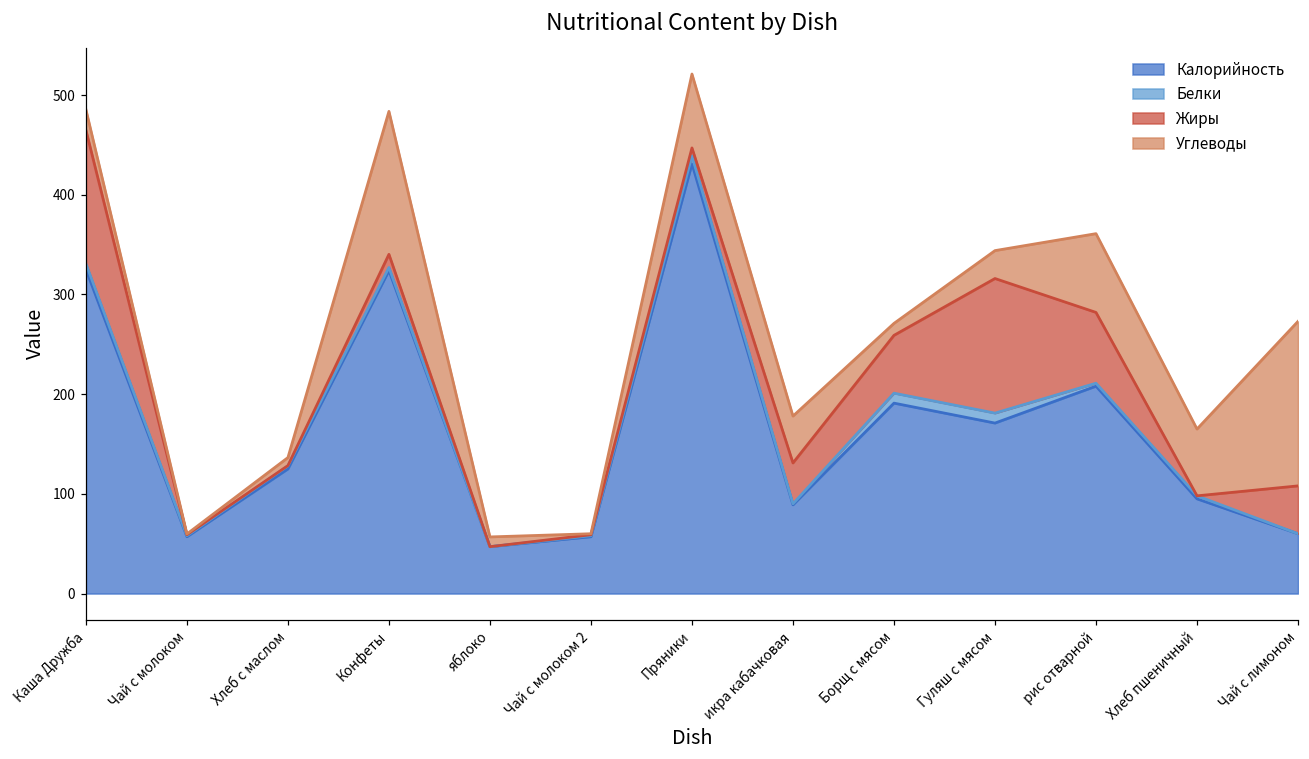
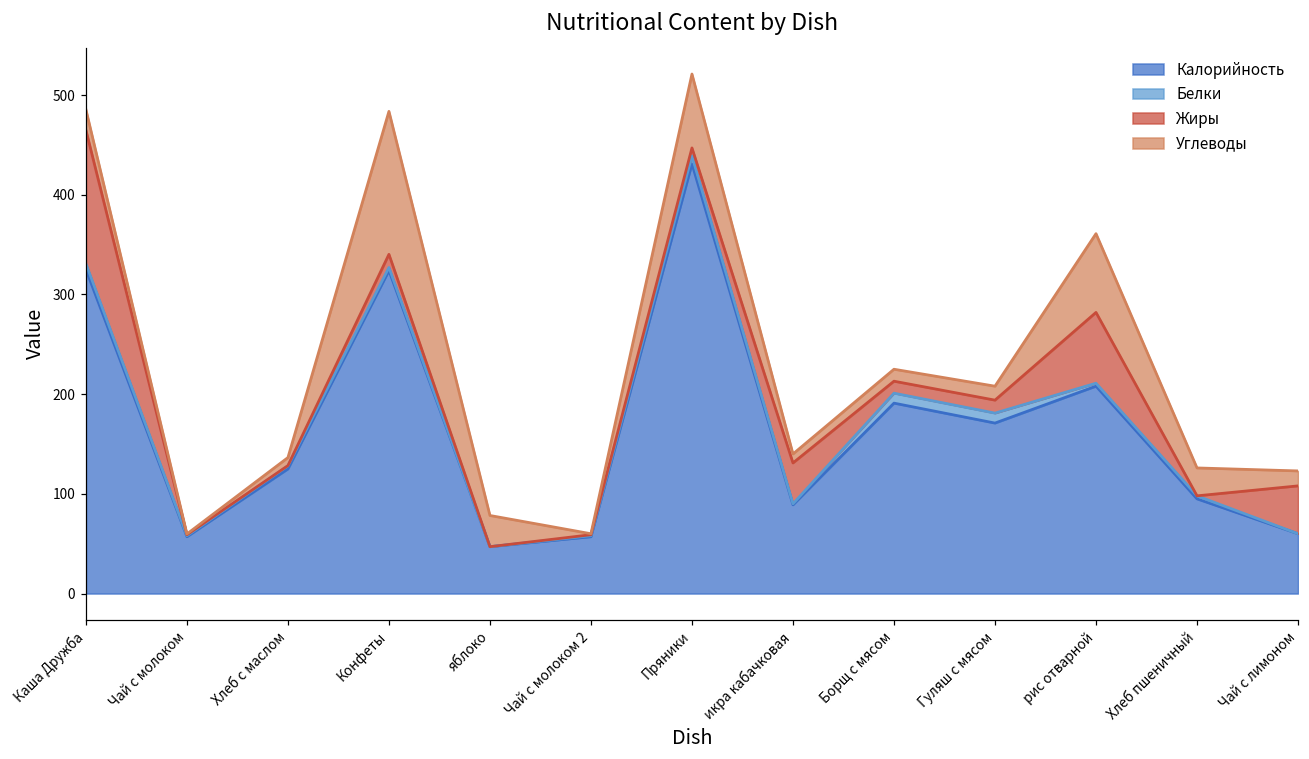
Углеводы, яблоко: 10 -> 30
Углеводы, икра кабачковая: 50 -> 10
Жиры, Борщ с мясом: 60 -> 10
Жиры, Гуляш с мясом: 140 -> 10
Углеводы, Гуляш с мясом: 30 -> 10
Углеводы, Хлеб пшеничный: 70 -> 30
Углеводы, Чай с лимоном: 170 -> 20
